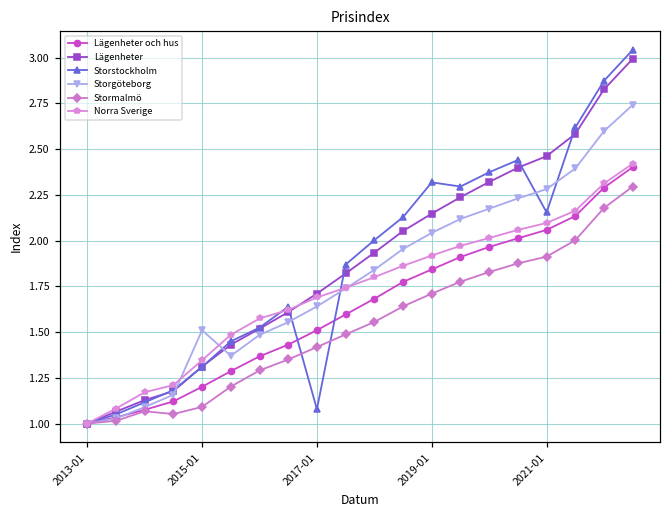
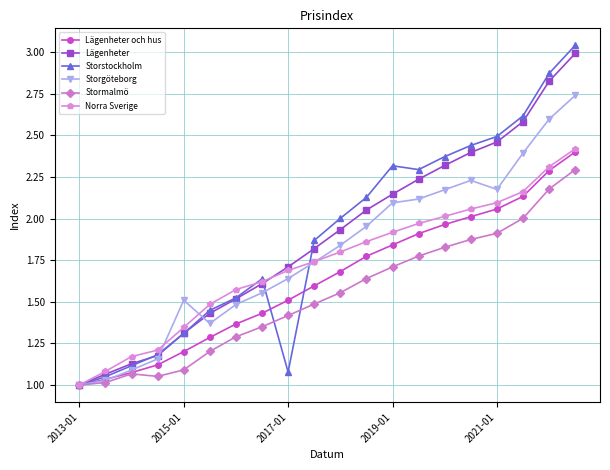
Storgöteborg, 2019-01: 2.04 -> 2.10
Storstockholm, 2021-01: 2.15 -> 2.49
Storgöteborg, 2021-01: 2.28 -> 2.18
